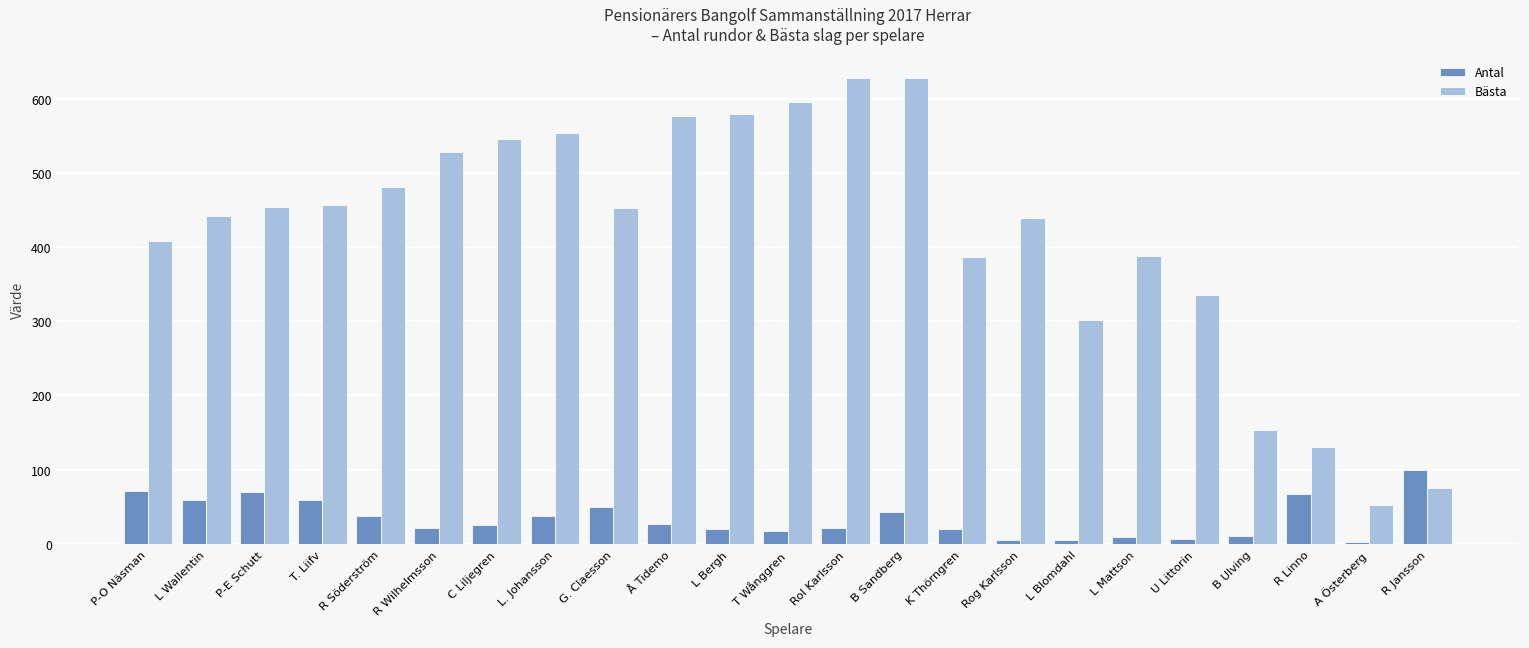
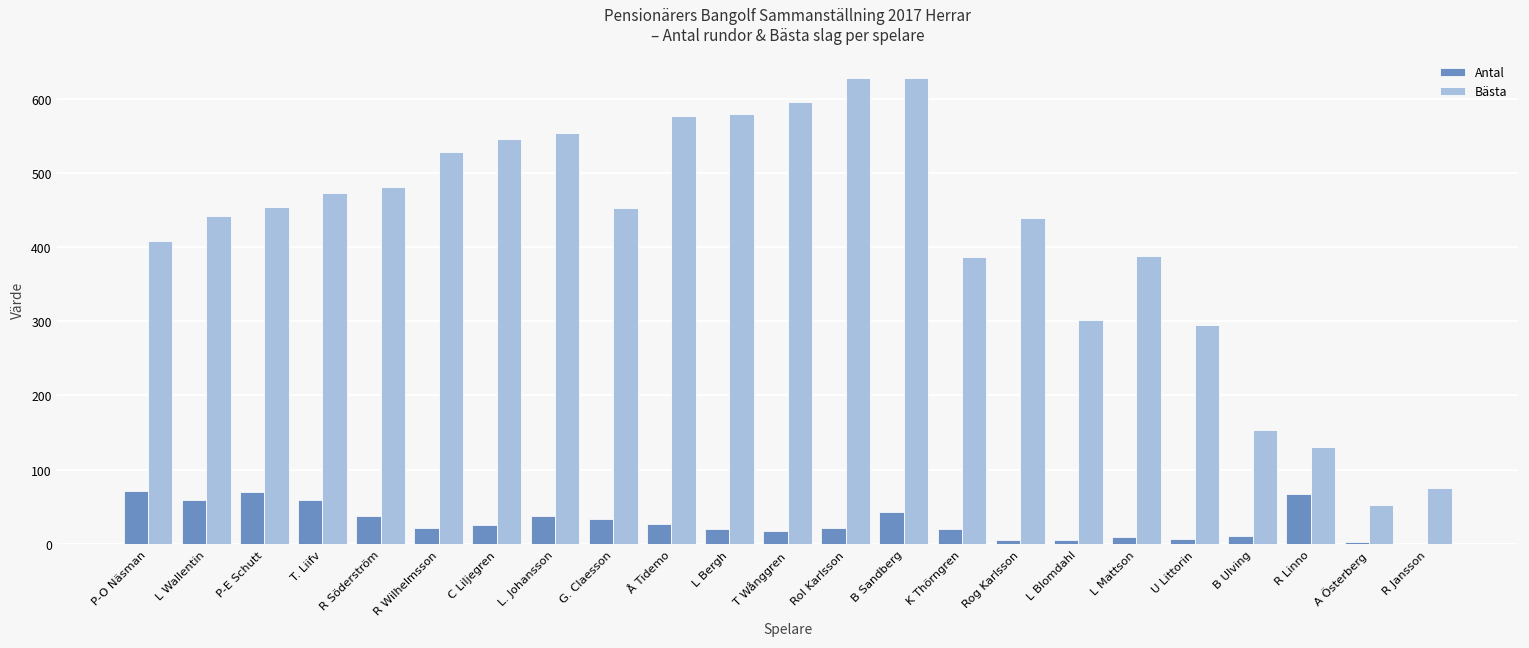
Bästa, T. Liifv: 460 -> 470
Antal, G. Claesson: 50 -> 30
Bästa, U Littorin: 340 -> 300
Antal, R Jansson: 100 -> 0
